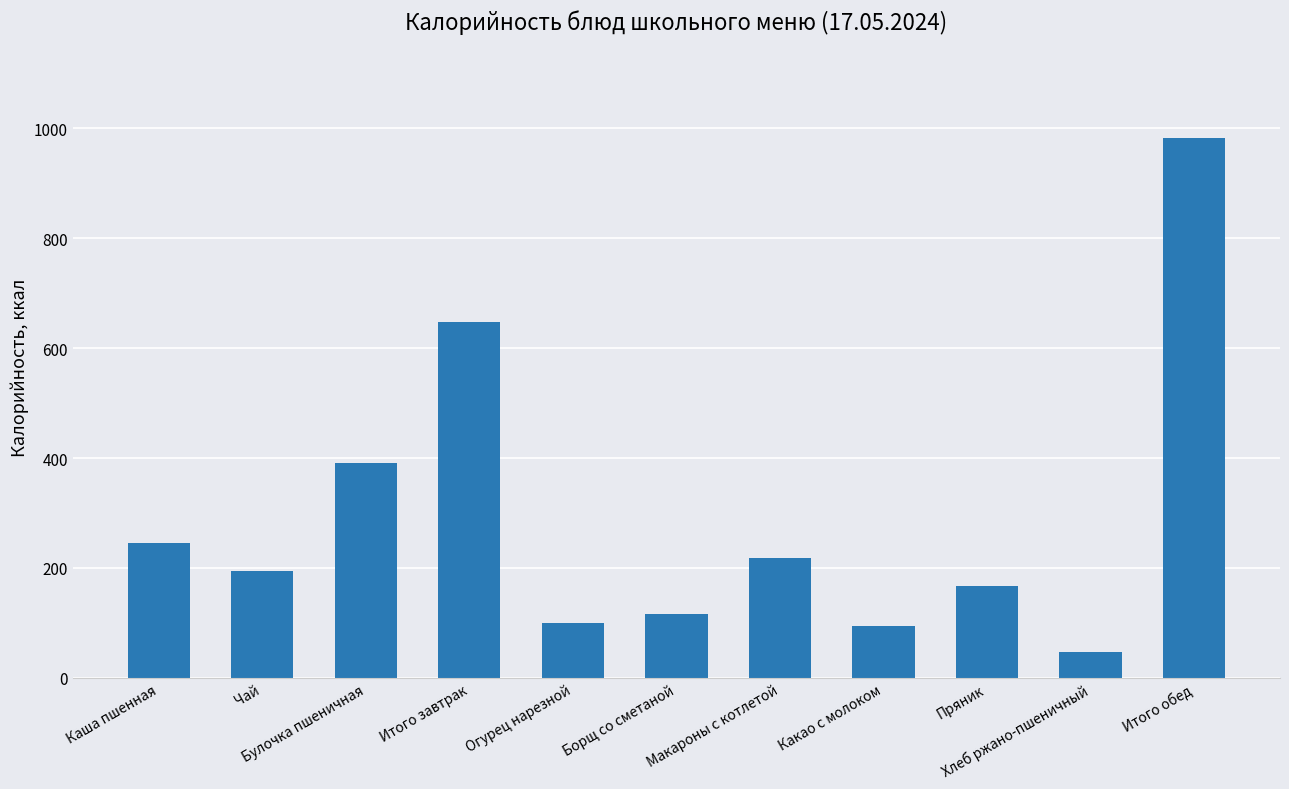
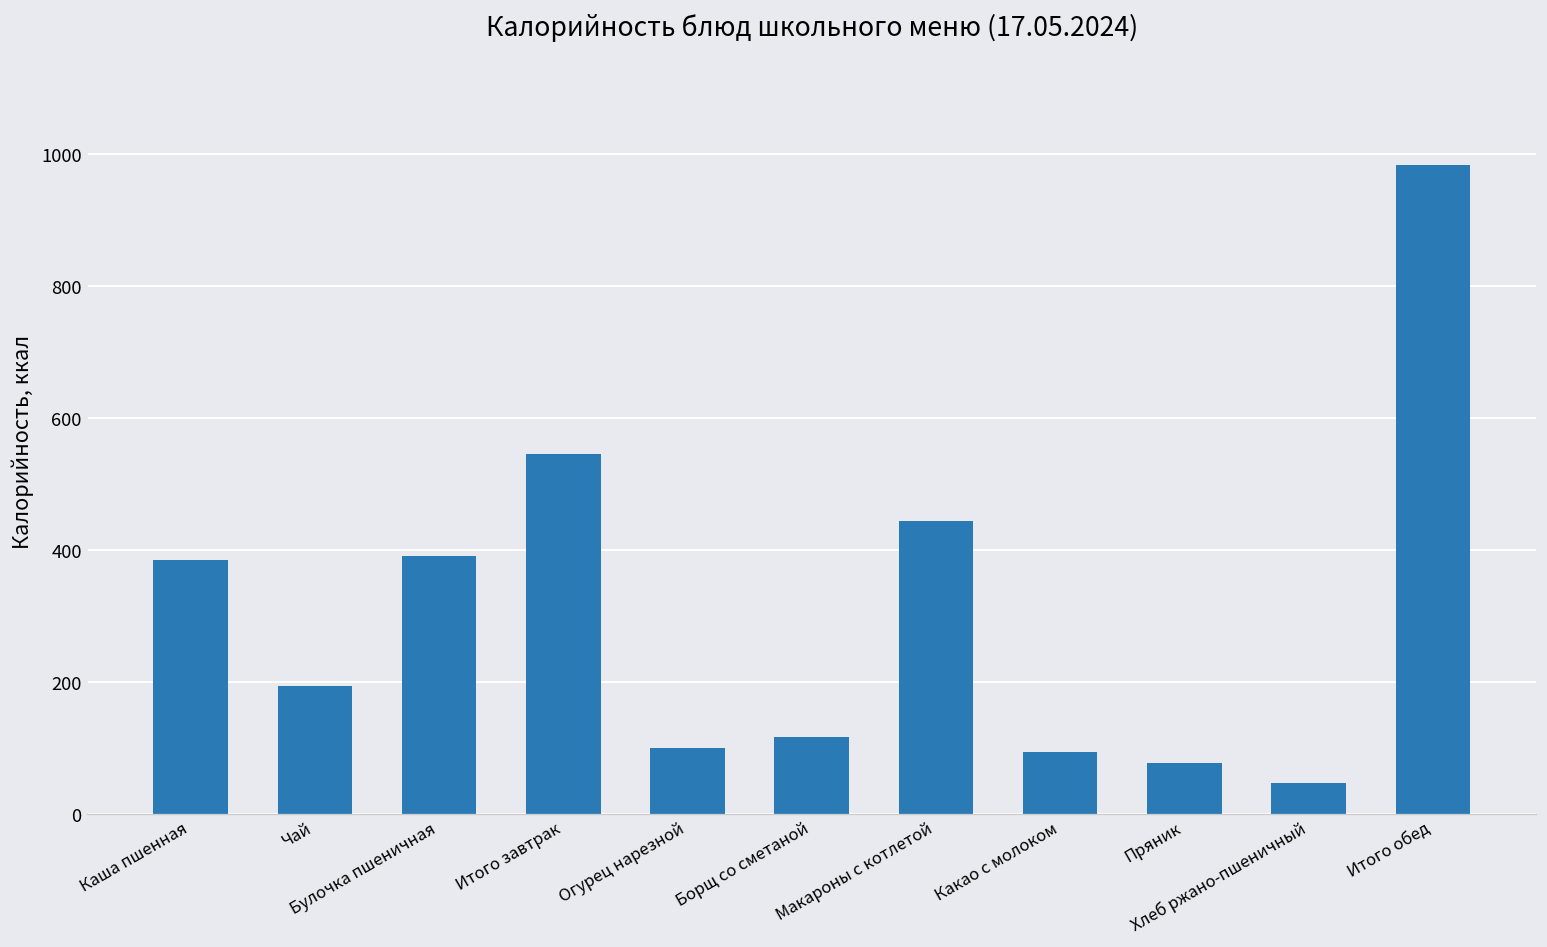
Каша пшенная: 250 -> 380
Итого завтрак: 650 -> 540
Макароны с котлетой: 220 -> 440
Пряник: 170 -> 80
